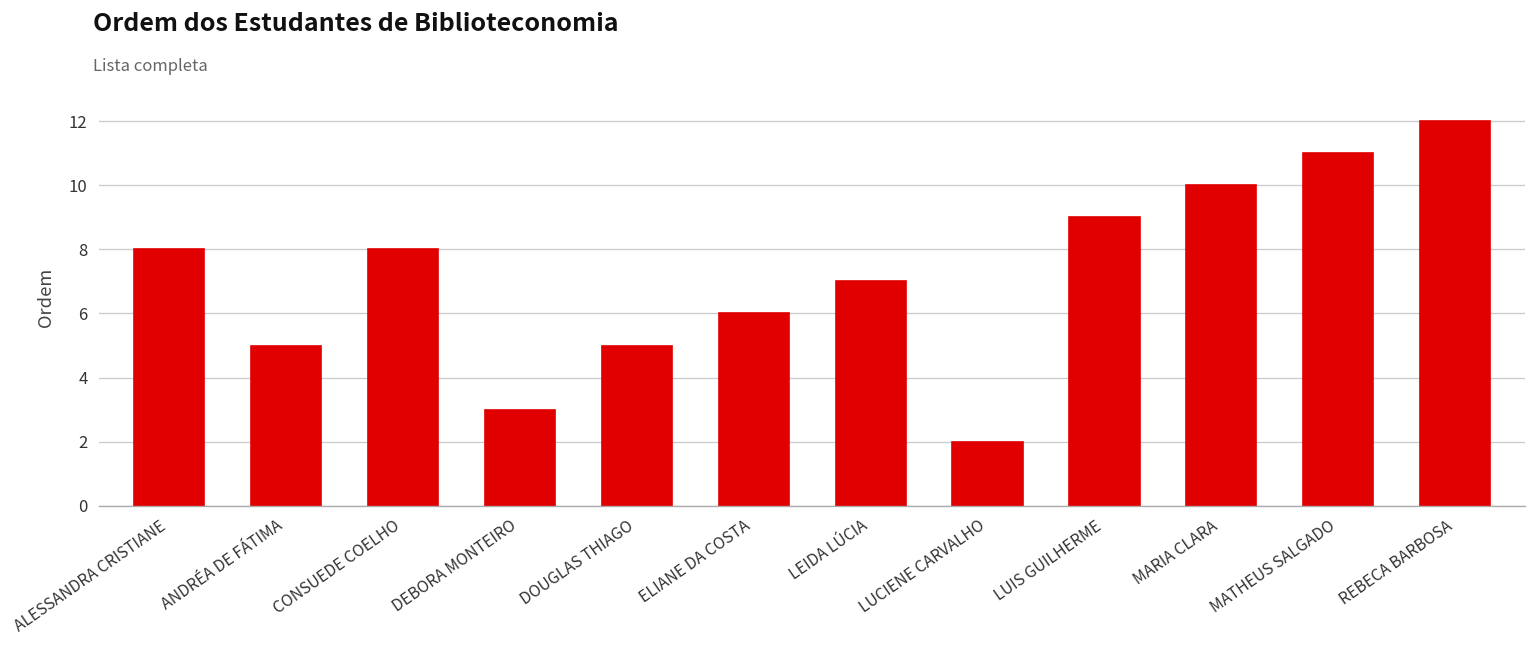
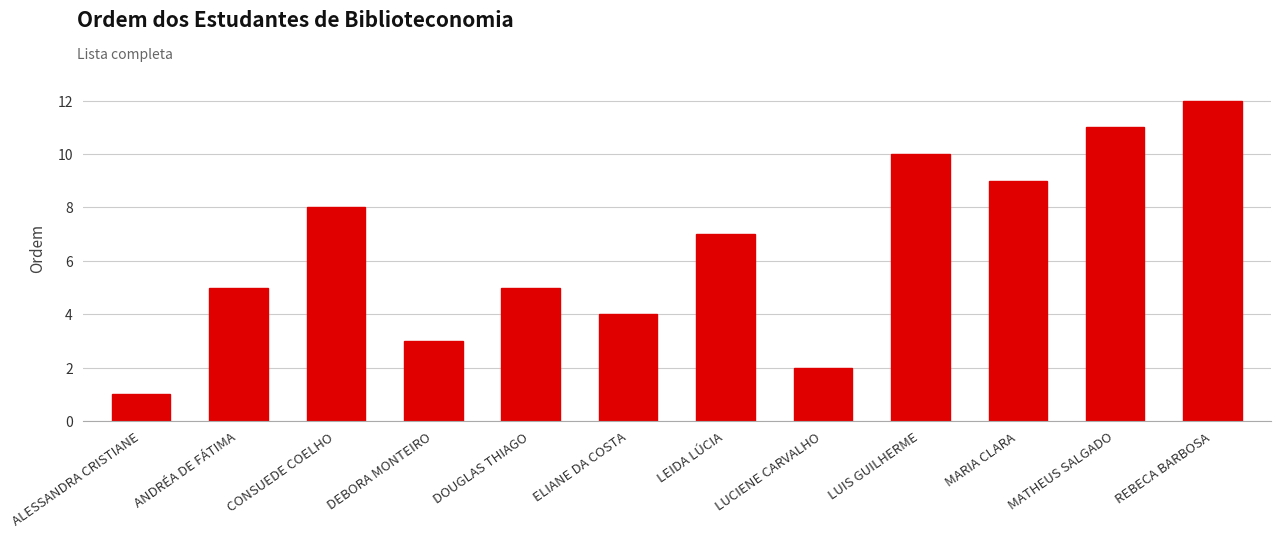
ALESSANDRA CRISTIANE: 8 -> 1
ELIANE DA COSTA: 6 -> 4
LUIS GUILHERME: 9 -> 10
MARIA CLARA: 10 -> 9
